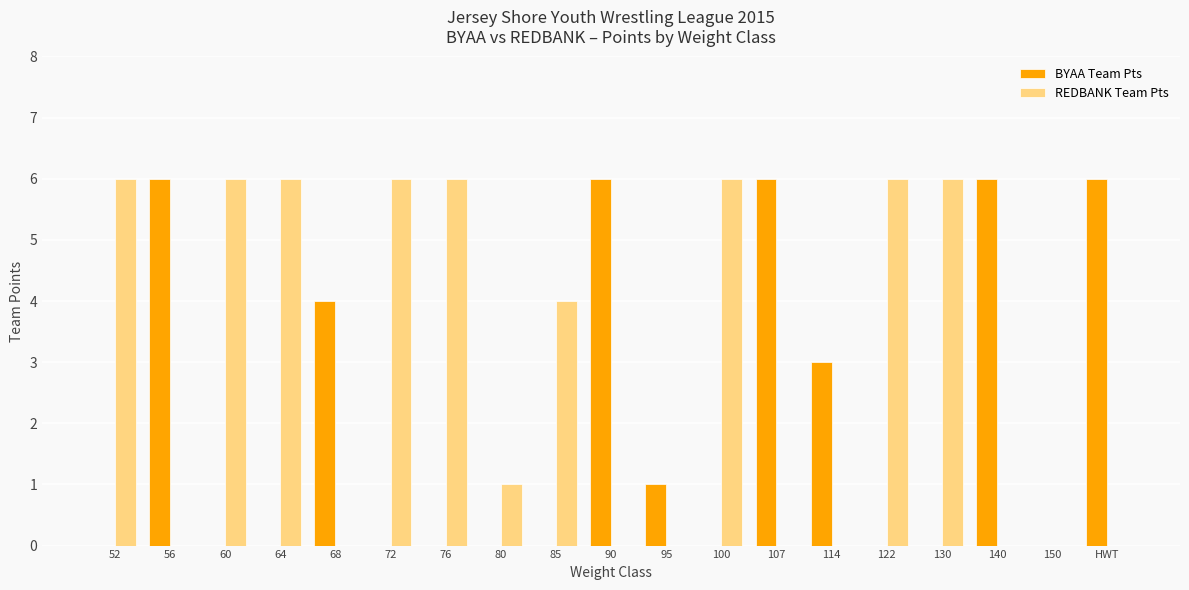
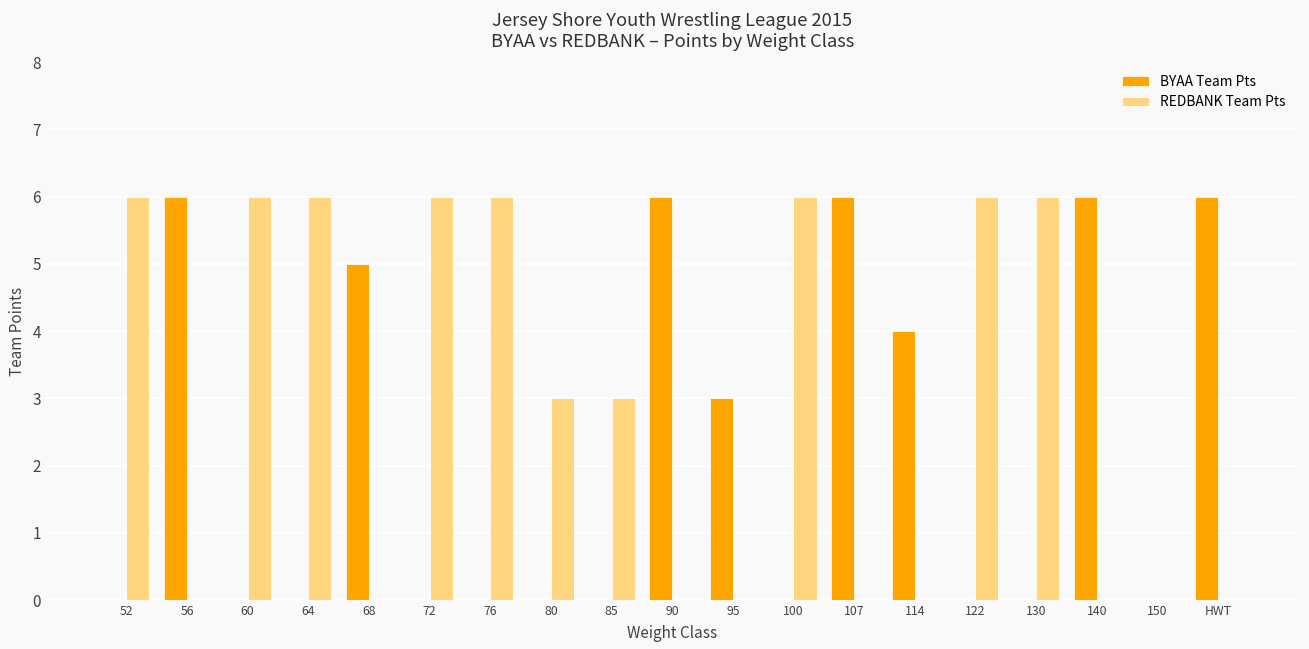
BYAA Team Pts, 68: 4 -> 5
REDBANK Team Pts, 80: 1 -> 3
REDBANK Team Pts, 85: 4 -> 3
BYAA Team Pts, 95: 1 -> 3
BYAA Team Pts, 114: 3 -> 4
